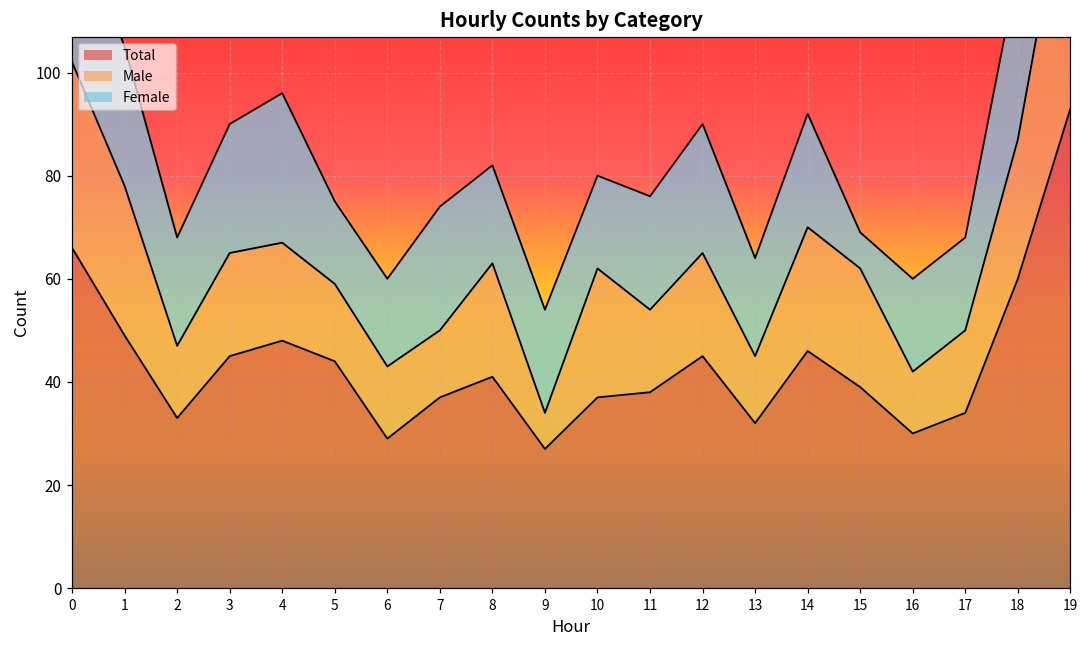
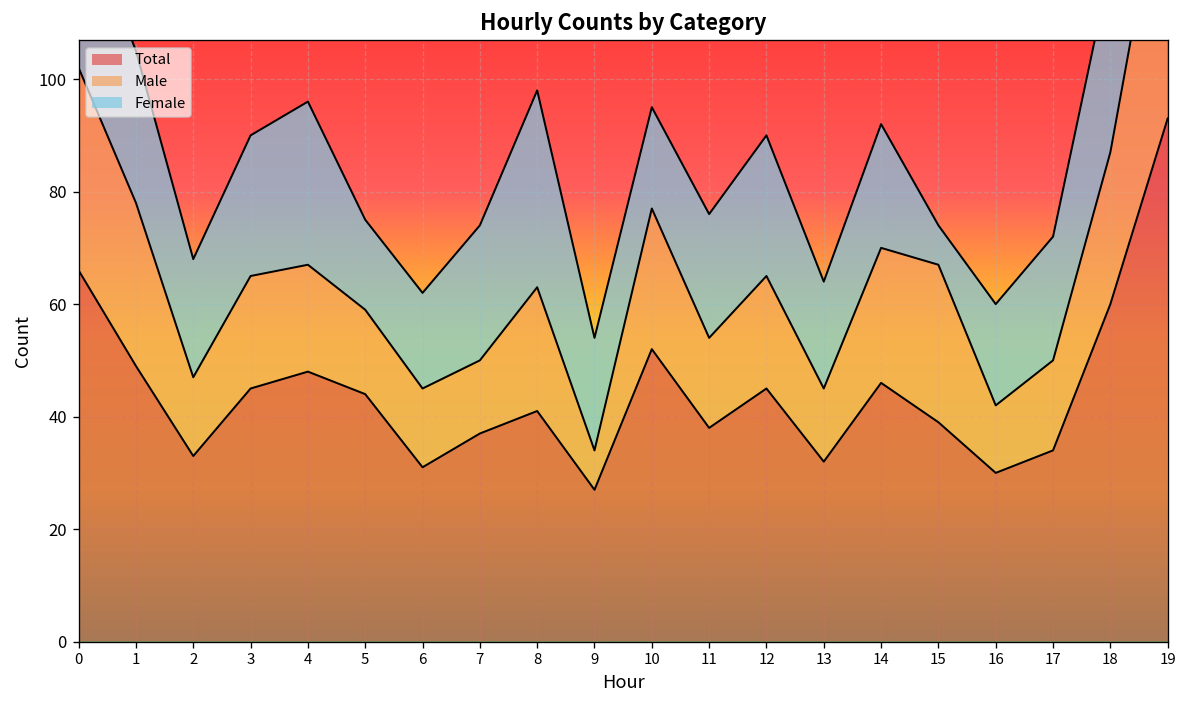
Total, 6: 29 -> 31
Female, 8: 19 -> 35
Total, 10: 37 -> 52
Male, 15: 23 -> 28
Female, 17: 18 -> 22
